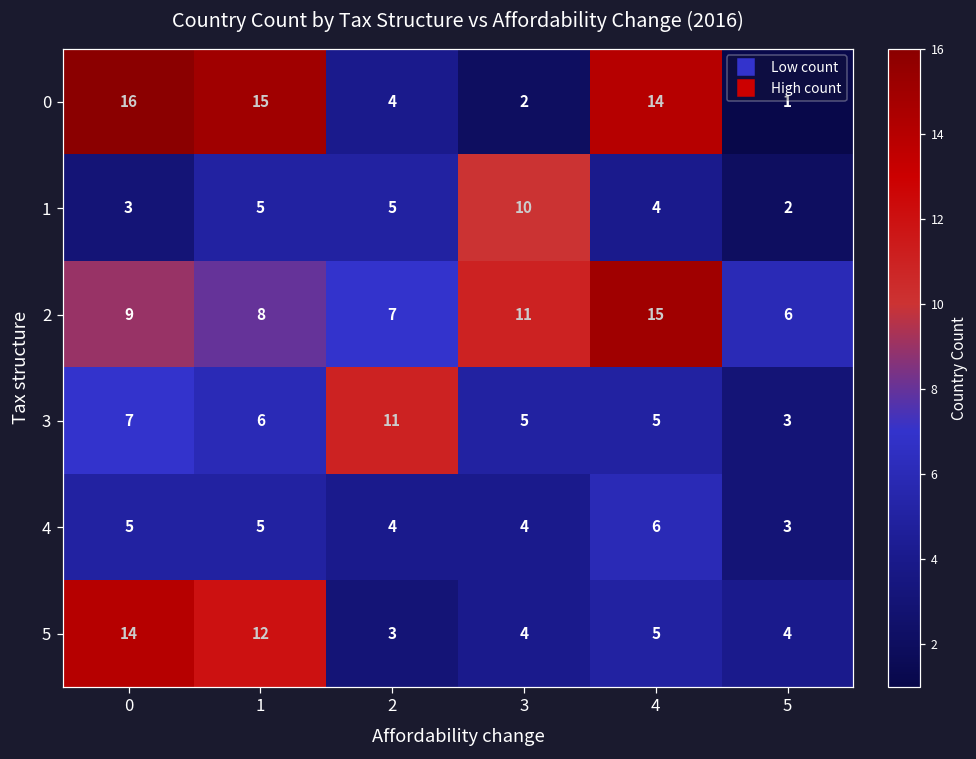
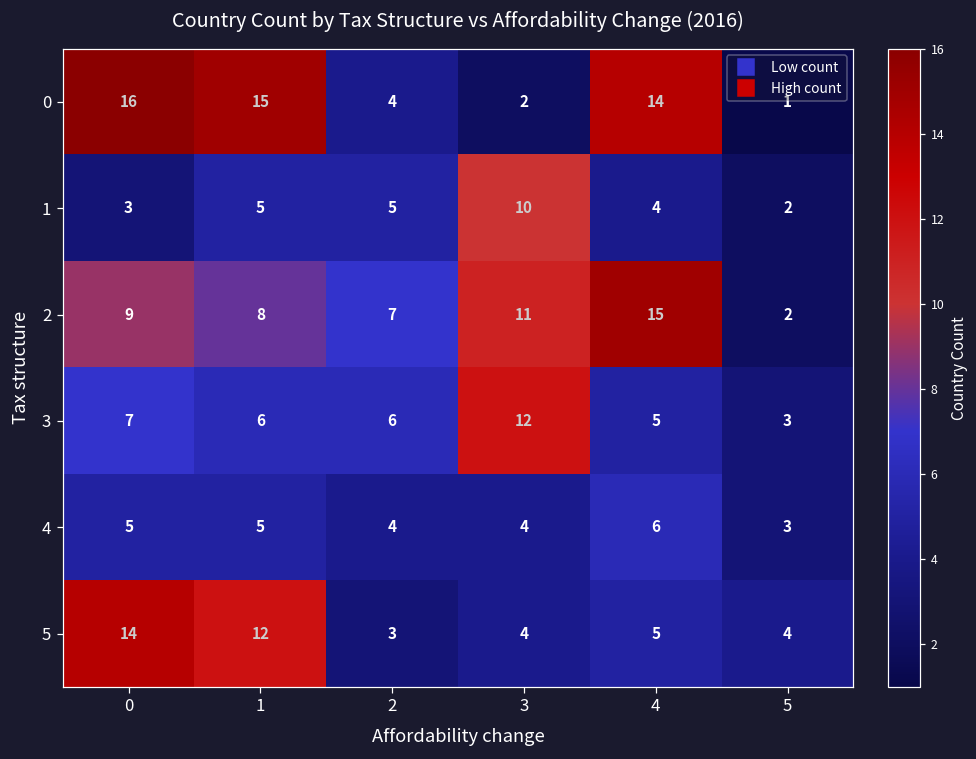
2, 5: 6 -> 2
3, 2: 11 -> 6
3, 3: 5 -> 12
